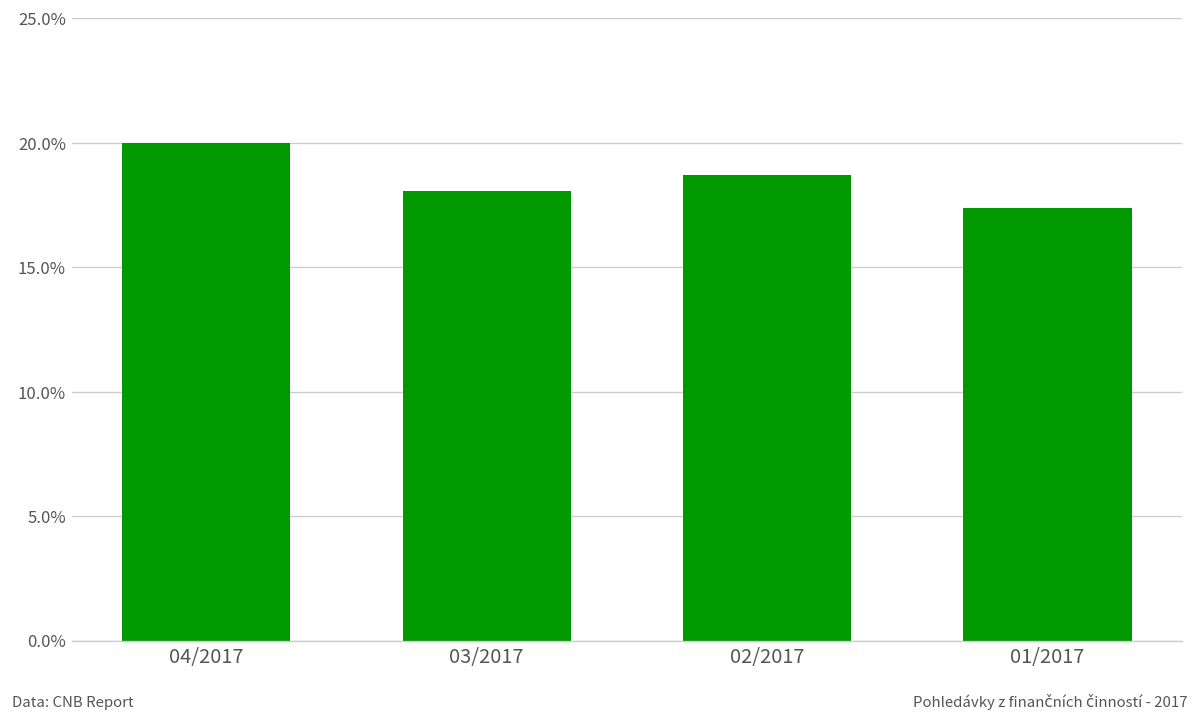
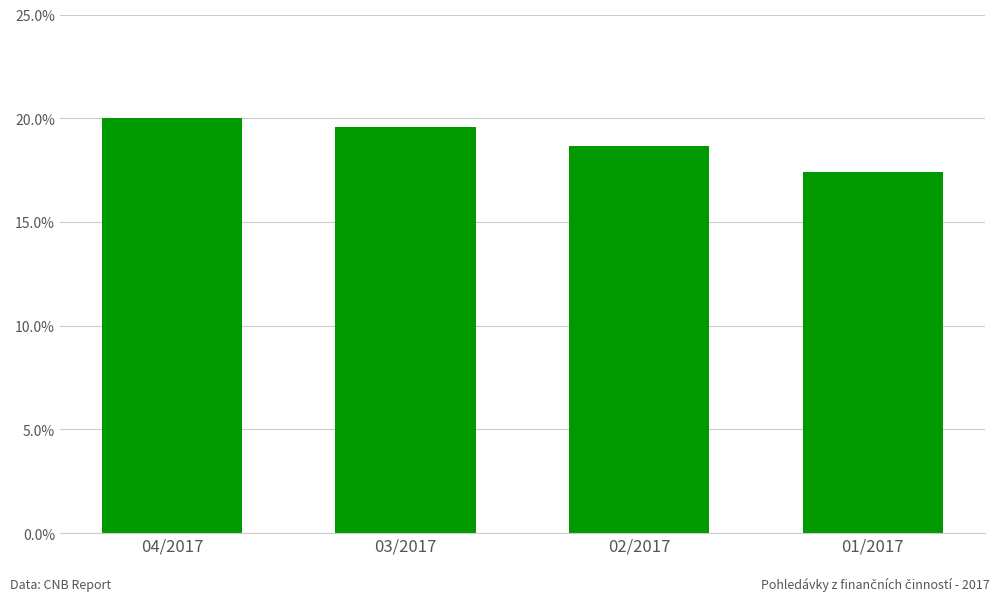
03/2017: 18.1% -> 19.6%
